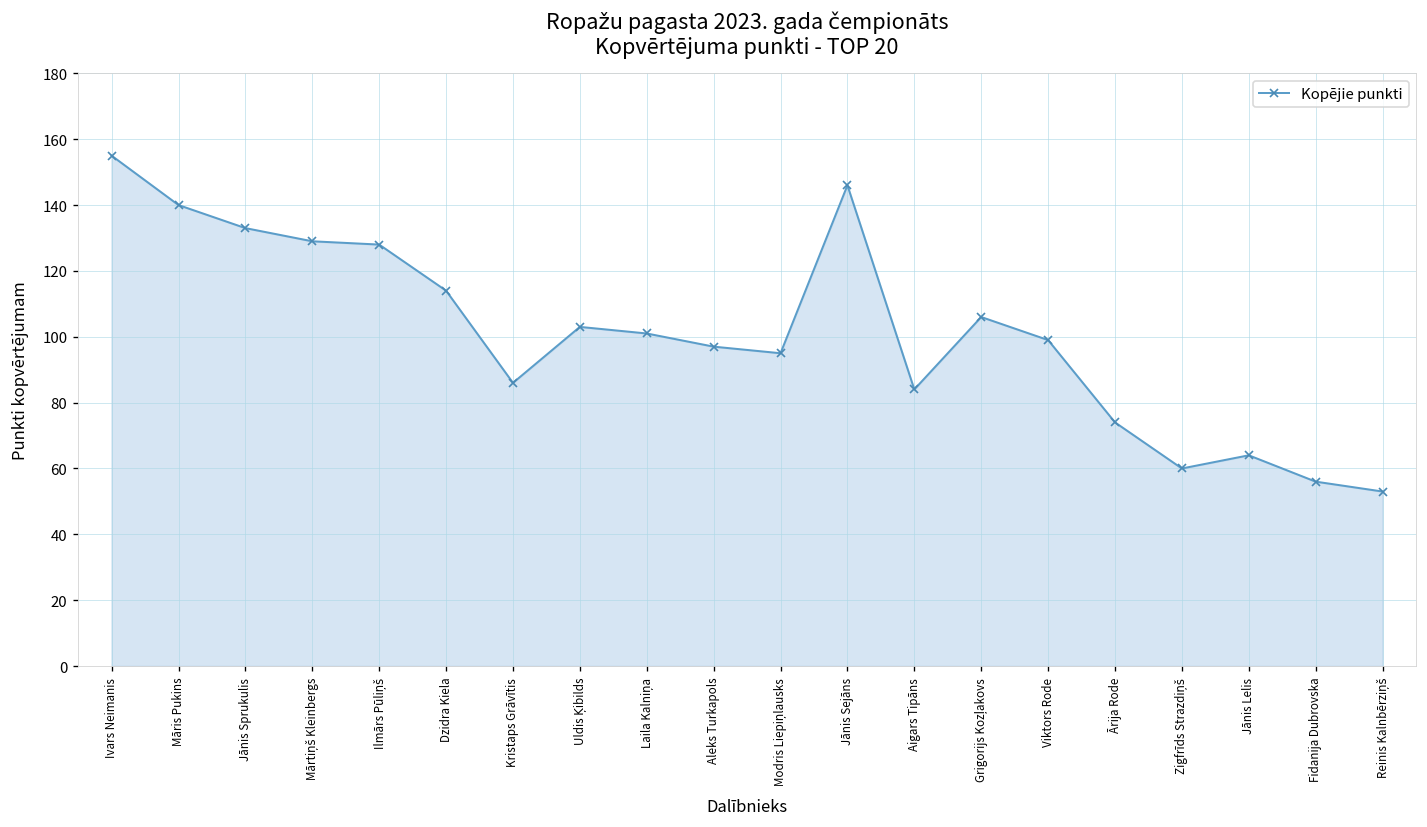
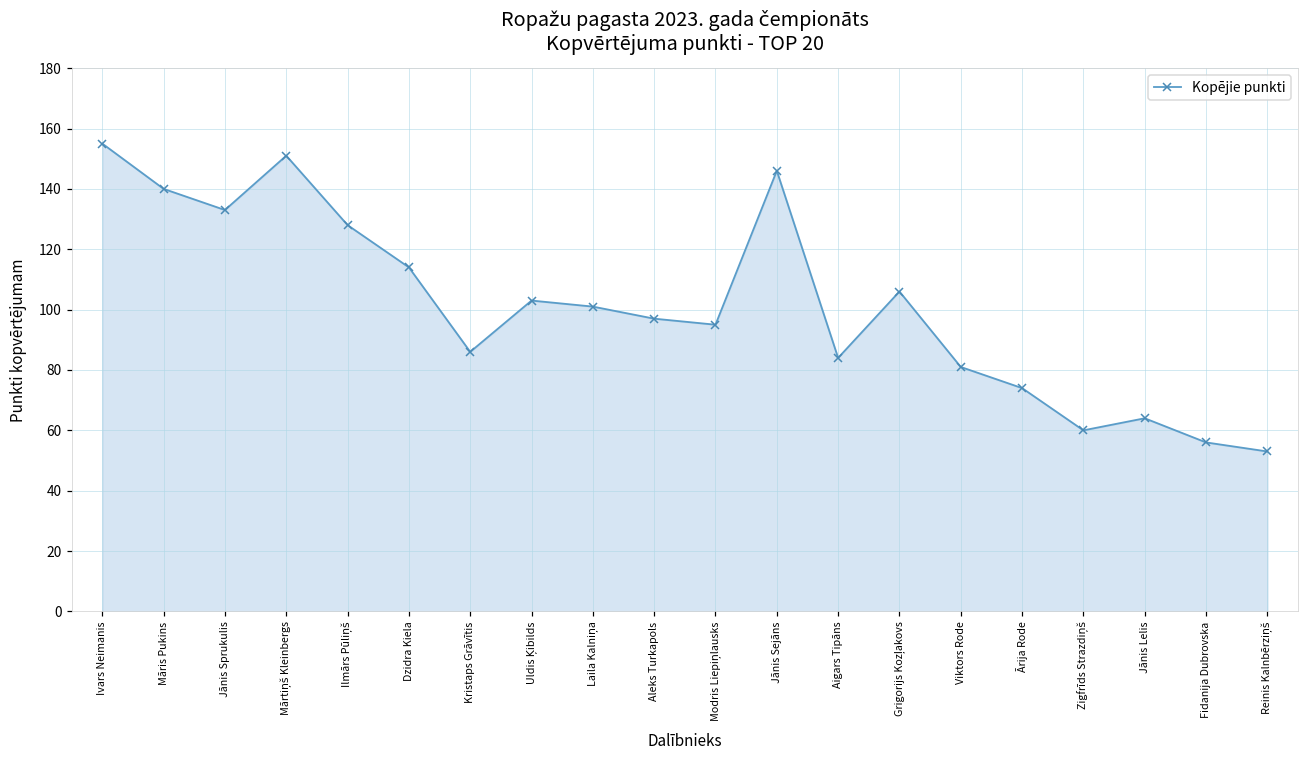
Mārtiņš Kleinbergs: 129 -> 151
Viktors Rode: 99 -> 81
